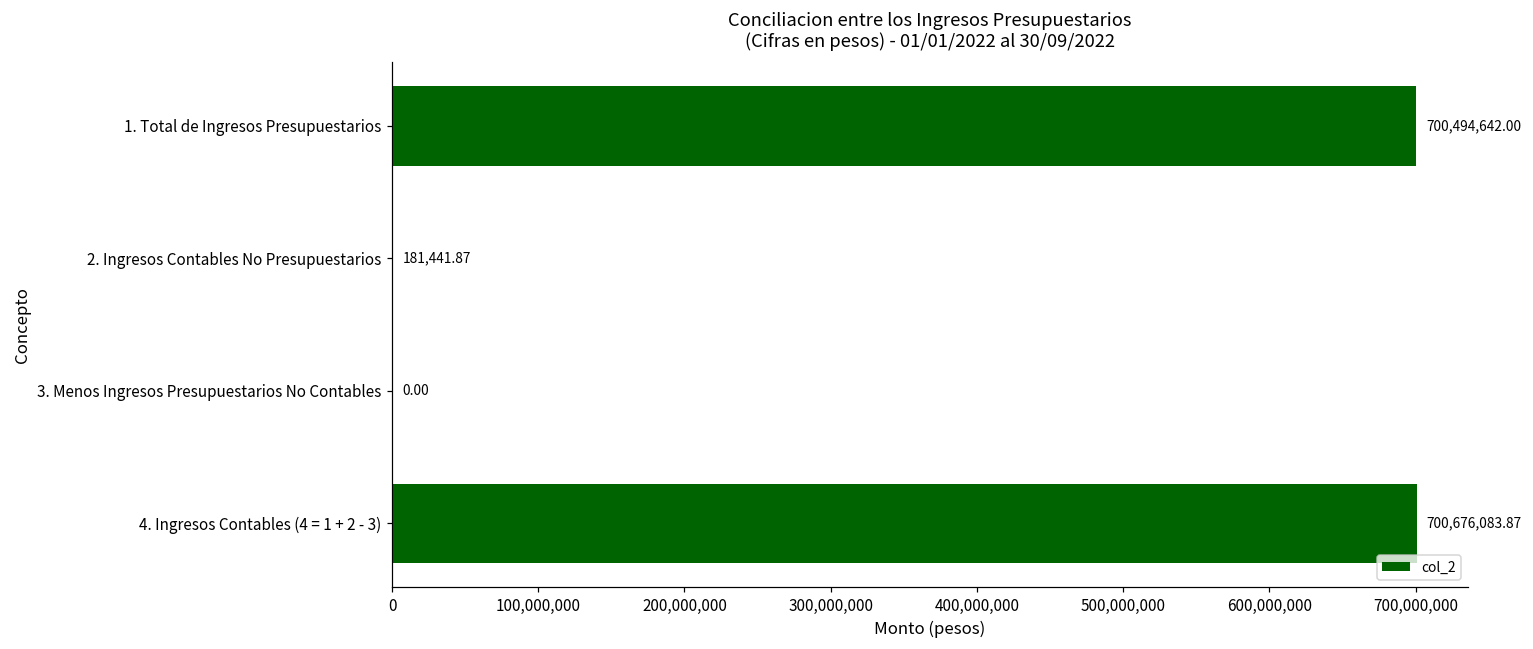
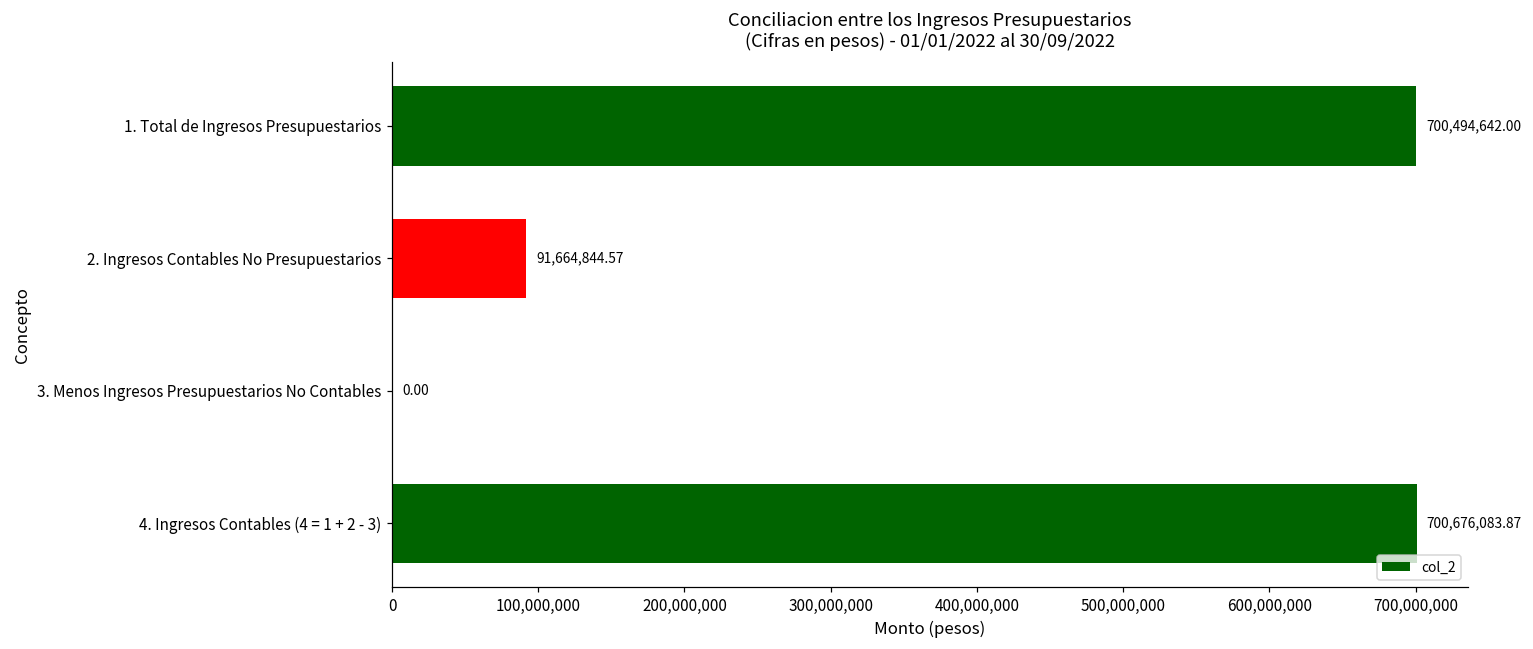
2. Ingresos Contables No Presupuestarios: 181,441.87 -> 91,664,844.57
